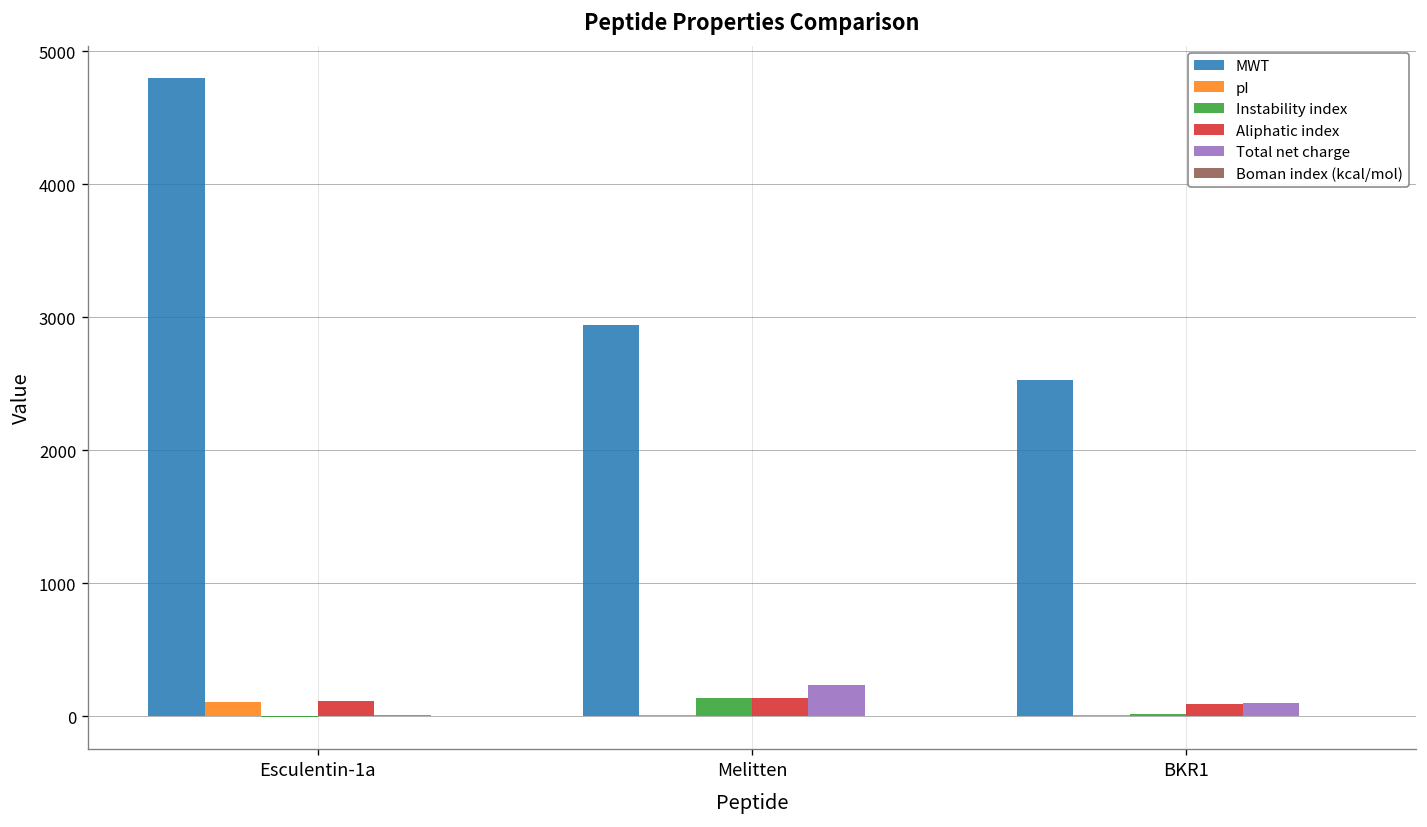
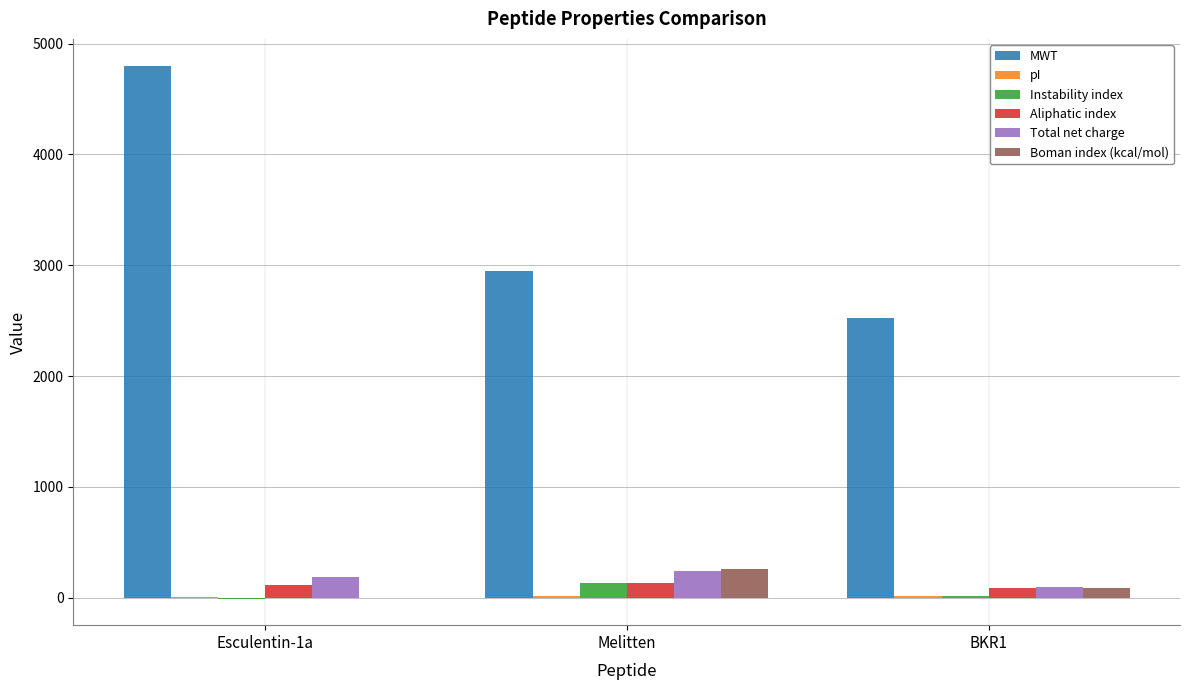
pI, Esculentin-1a: 100 -> 10
Total net charge, Esculentin-1a: 10 -> 180
Boman index (kcal/mol), Melitten: 0 -> 260
Boman index (kcal/mol), BKR1: 0 -> 90
